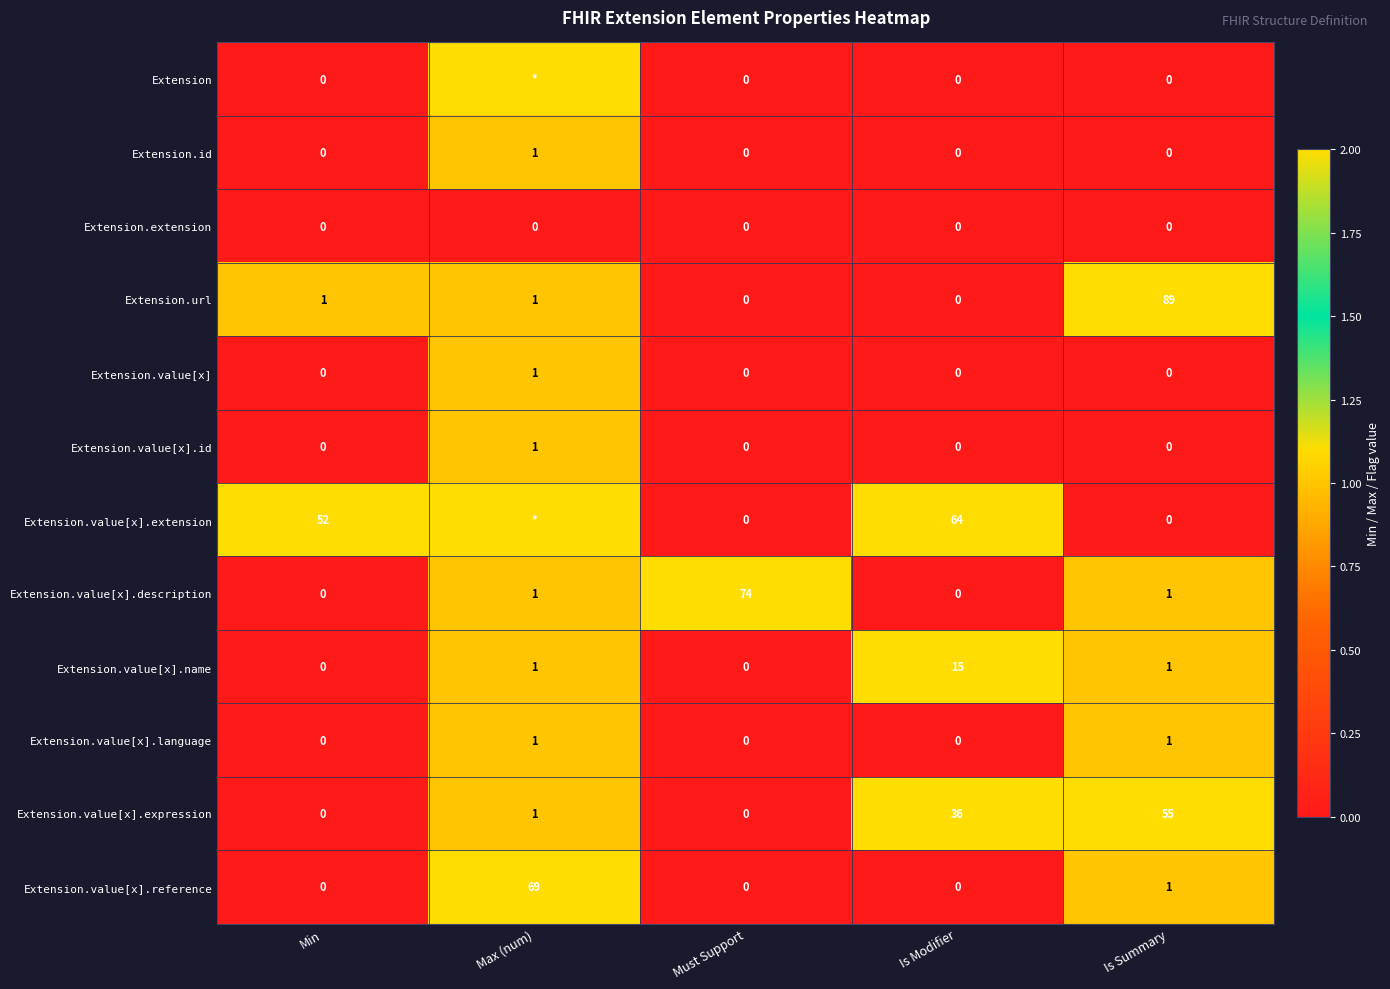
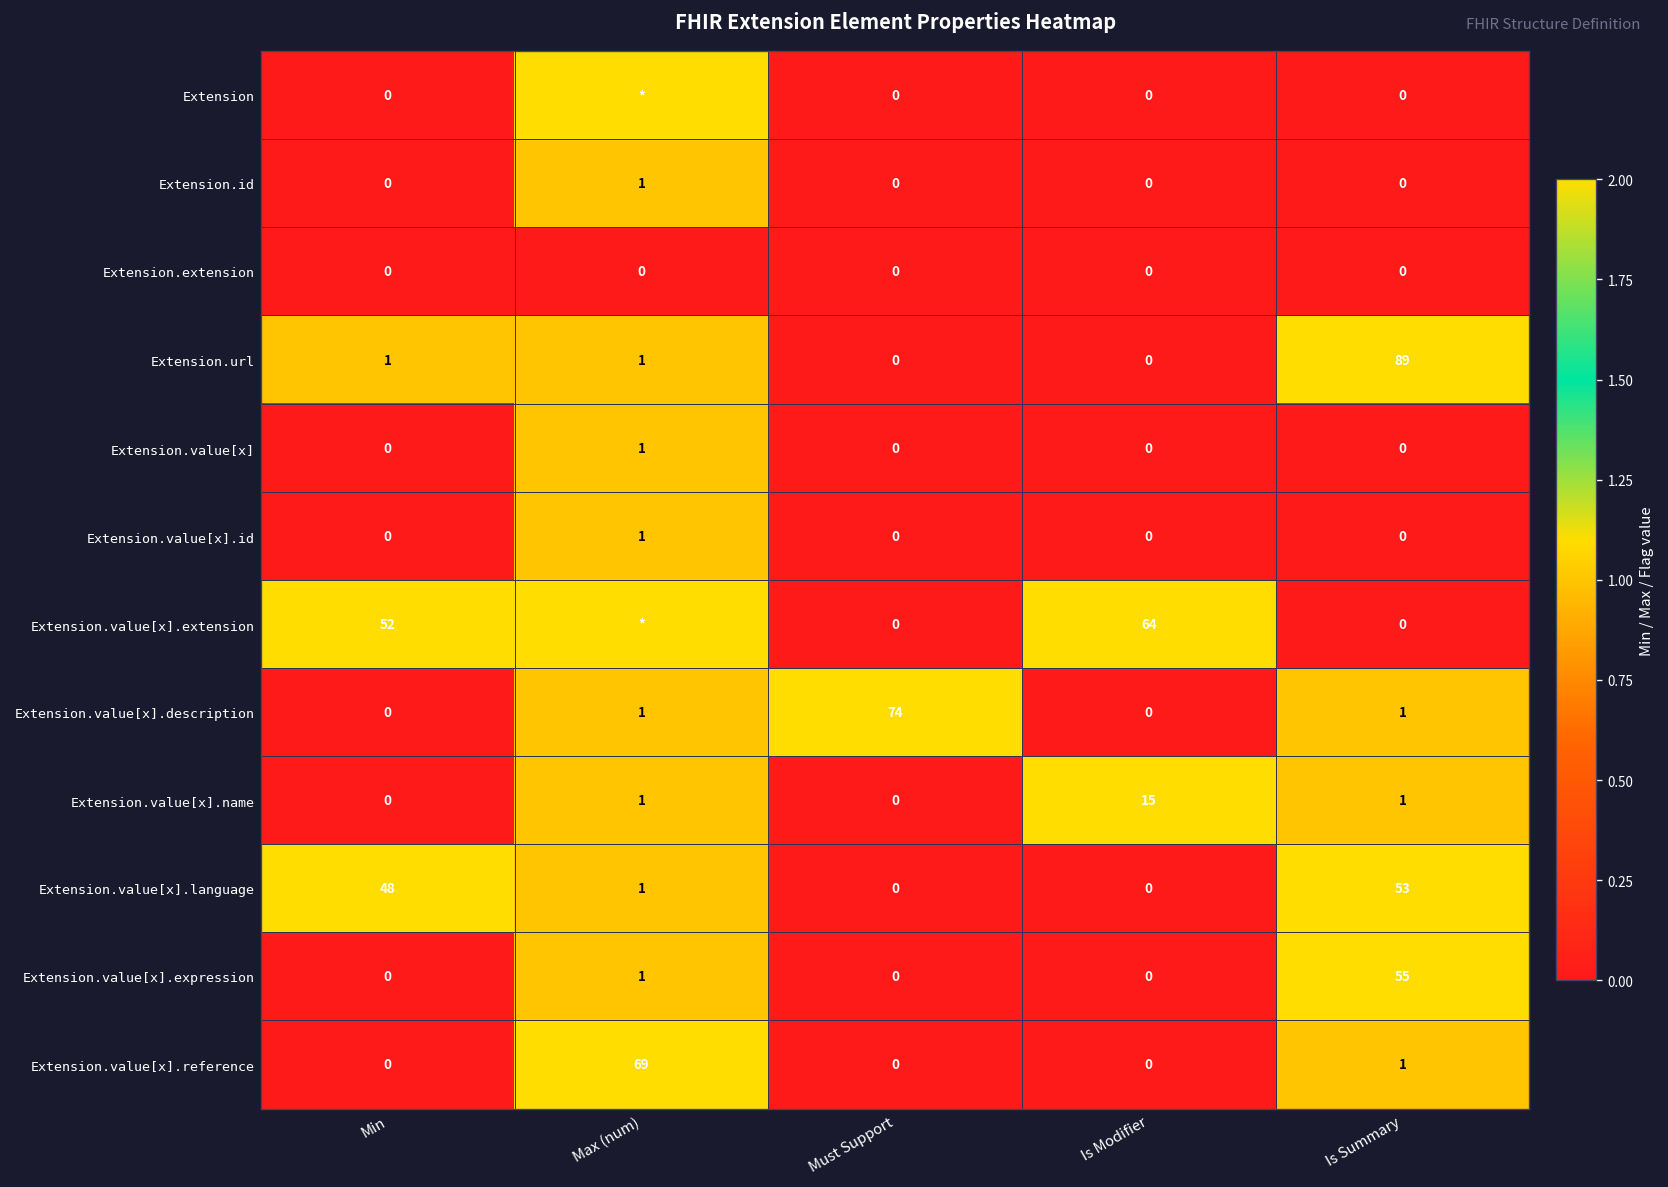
Extension.value[x].language, Min: 0 -> 48
Extension.value[x].language, Is Summary: 1 -> 53
Extension.value[x].expression, Is Modifier: 36 -> 0
